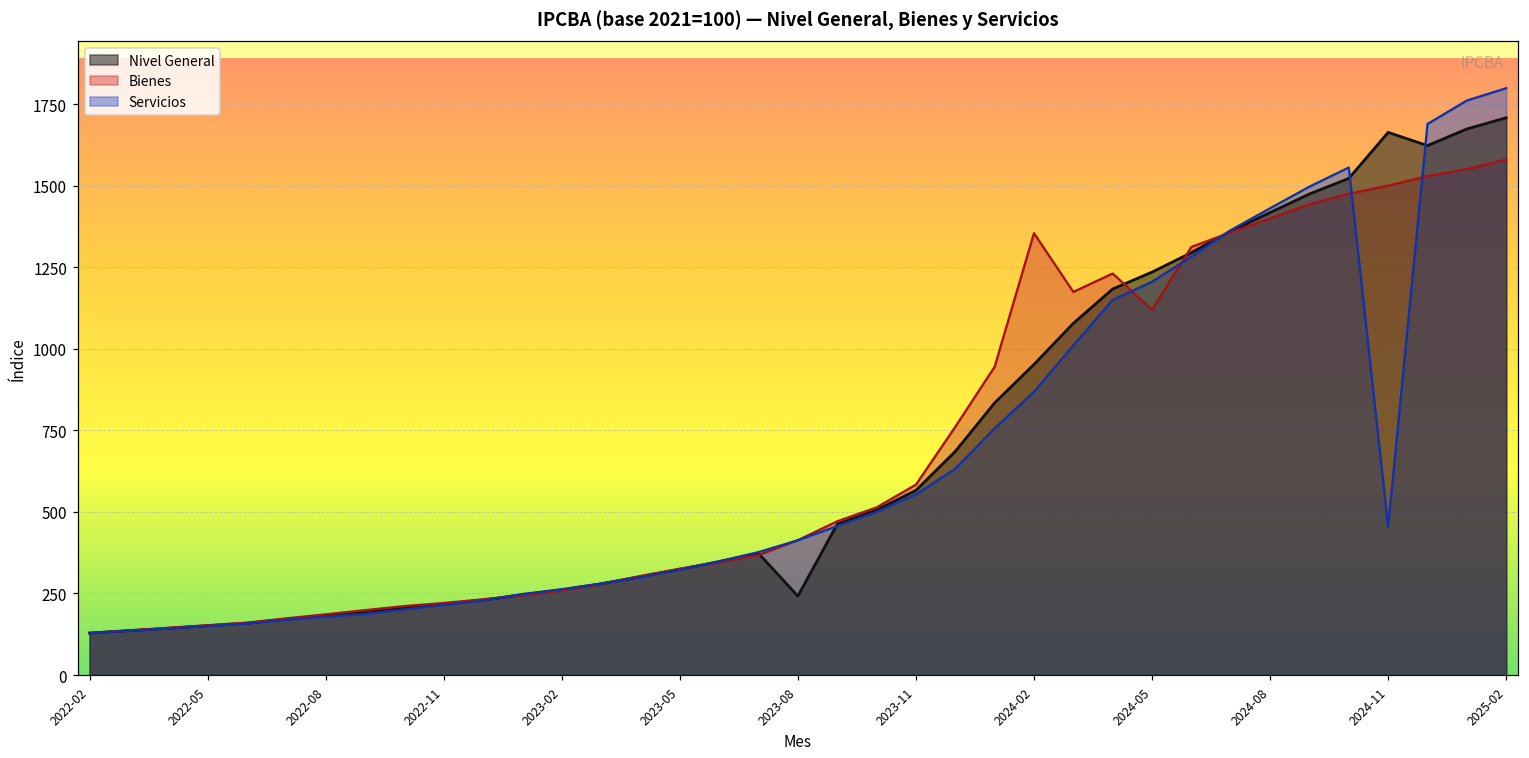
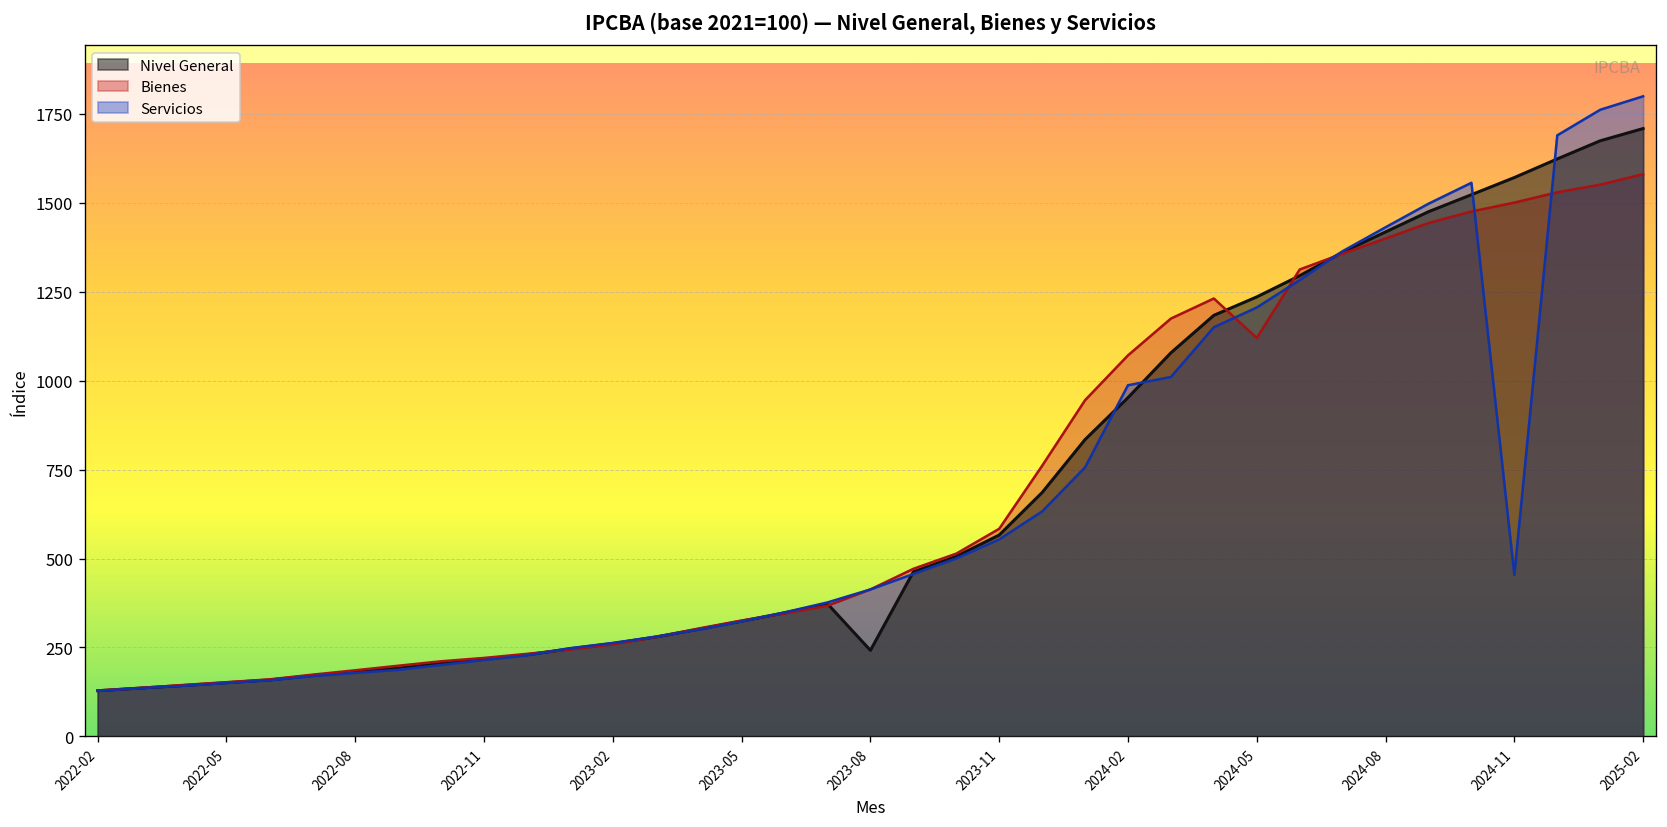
Bienes, 2024-02: 1350 -> 1070
Servicios, 2024-02: 870 -> 990
Nivel General, 2024-11: 1660 -> 1570
